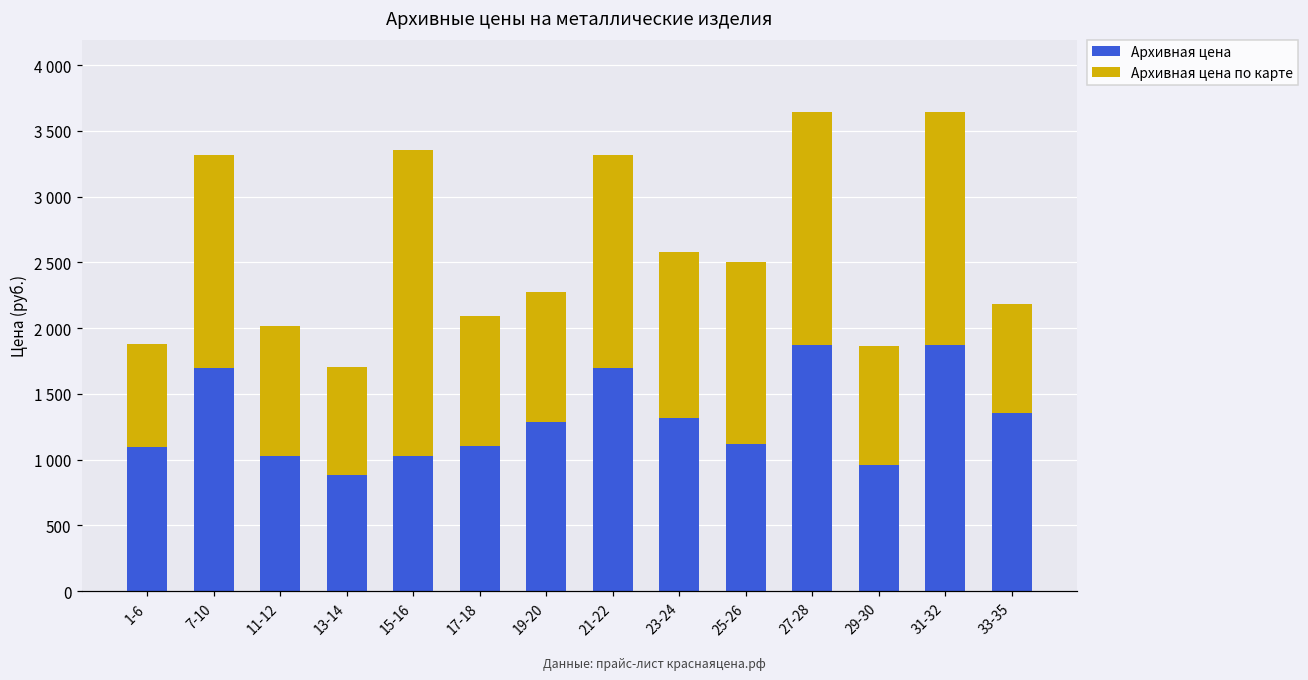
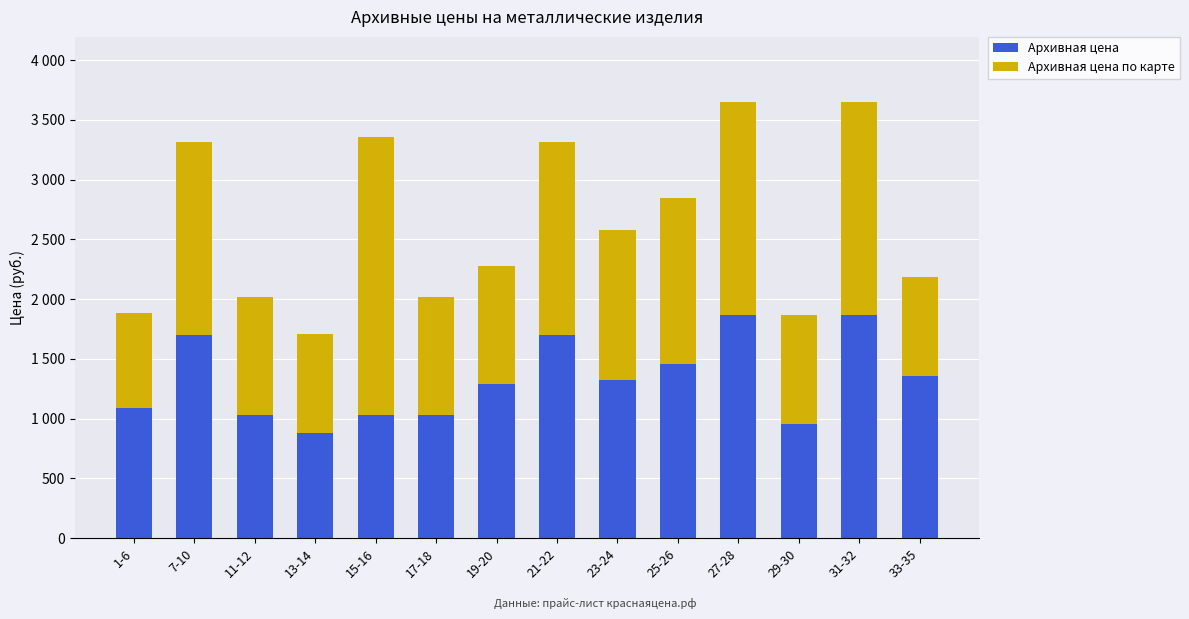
Архивная цена, 17-18: 1100 -> 1030
Архивная цена, 25-26: 1120 -> 1460
